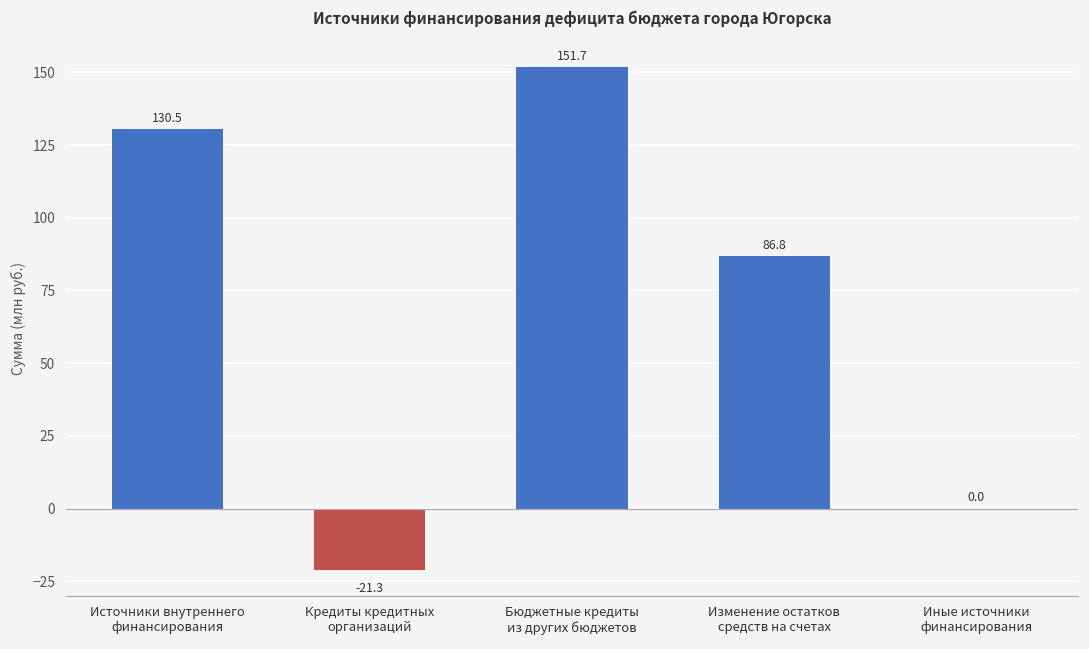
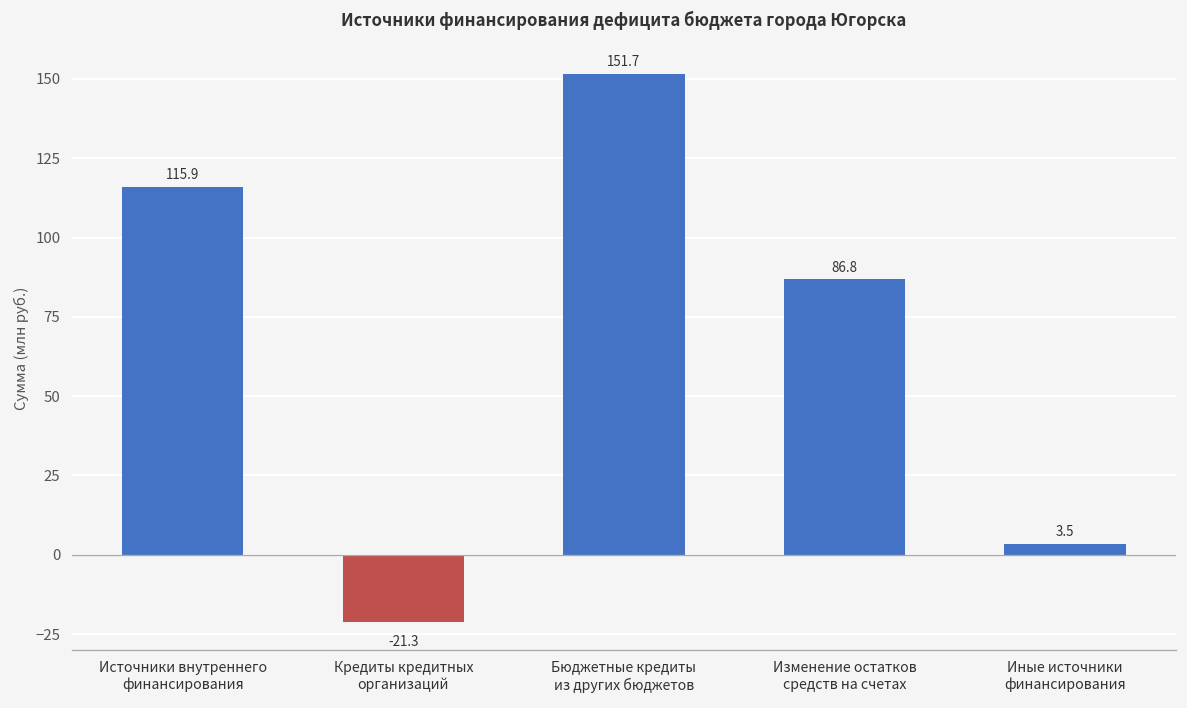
Источники внутреннего финансирования: 130.5 -> 115.9
Иные источники финансирования: 0.0 -> 3.5
